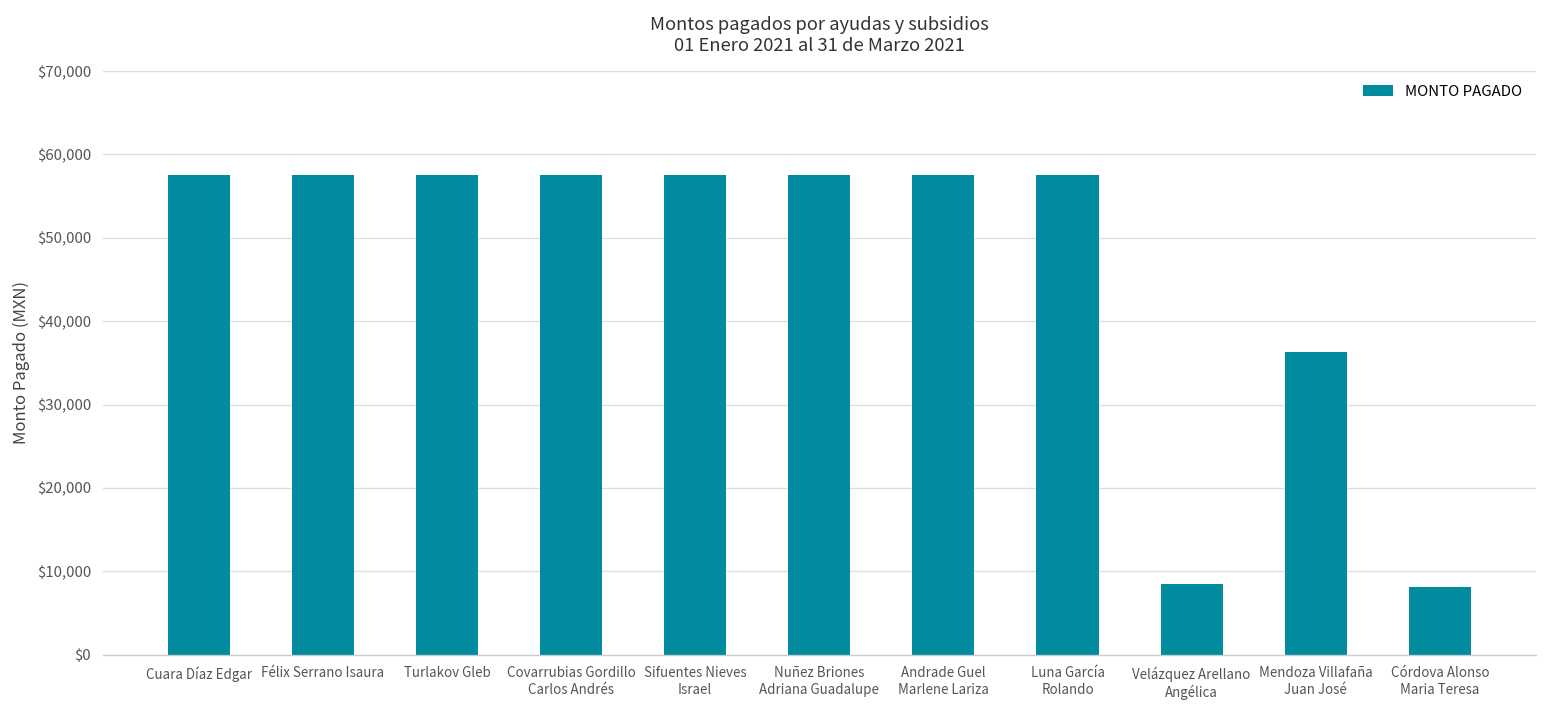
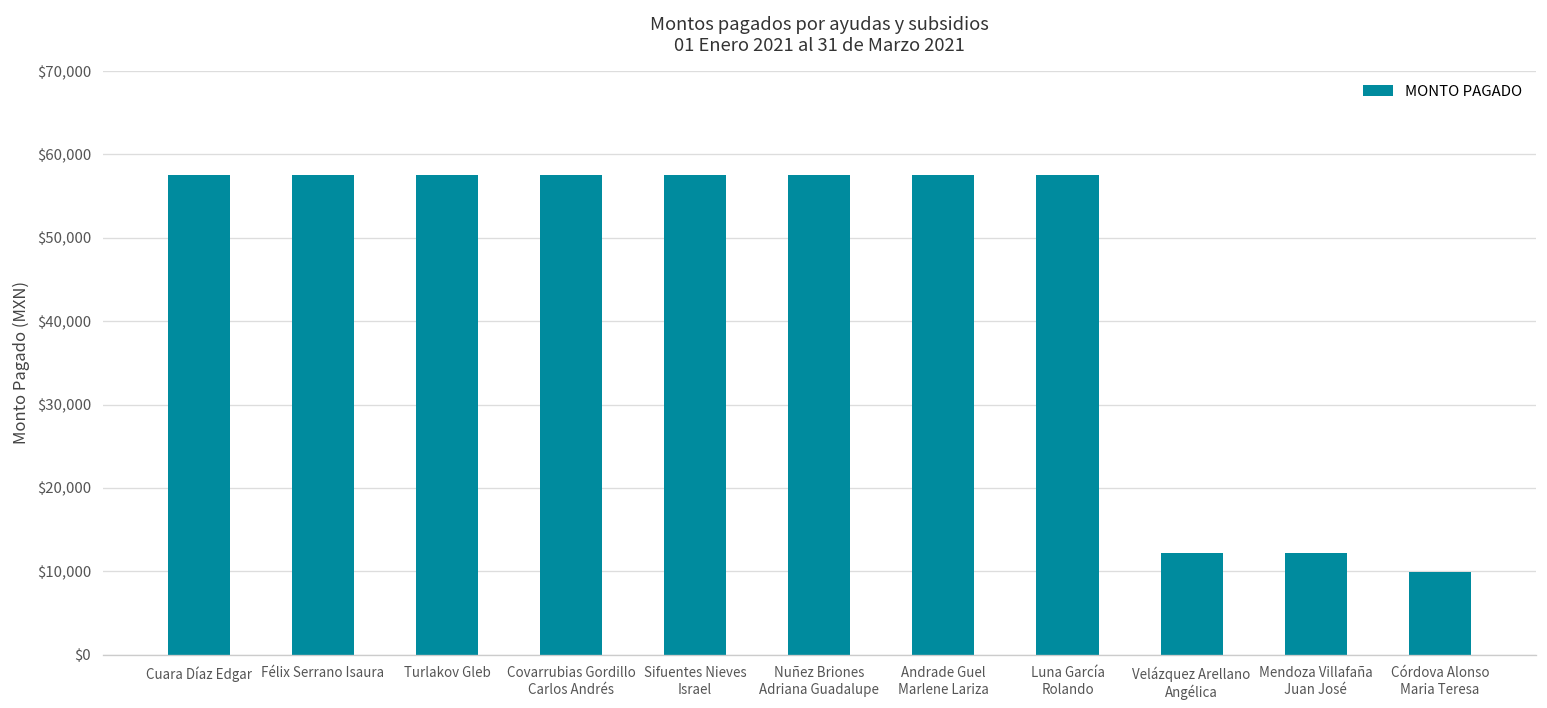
Velázquez Arellano Angélica: $8,000 -> $12,000
Mendoza Villafaña Juan José: $36,000 -> $12,000
Córdova Alonso Maria Teresa: $8,000 -> $10,000
